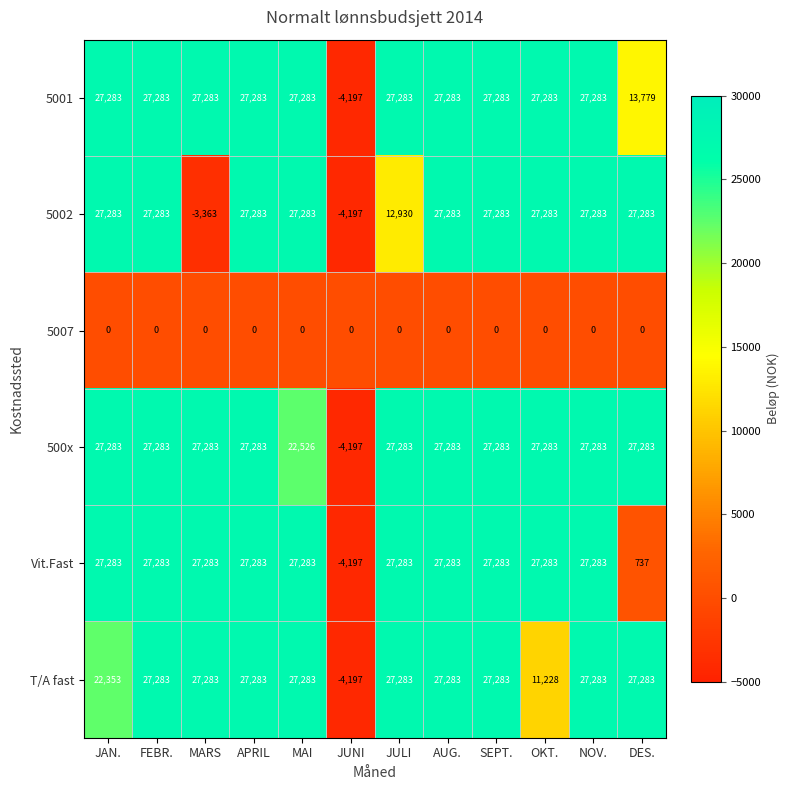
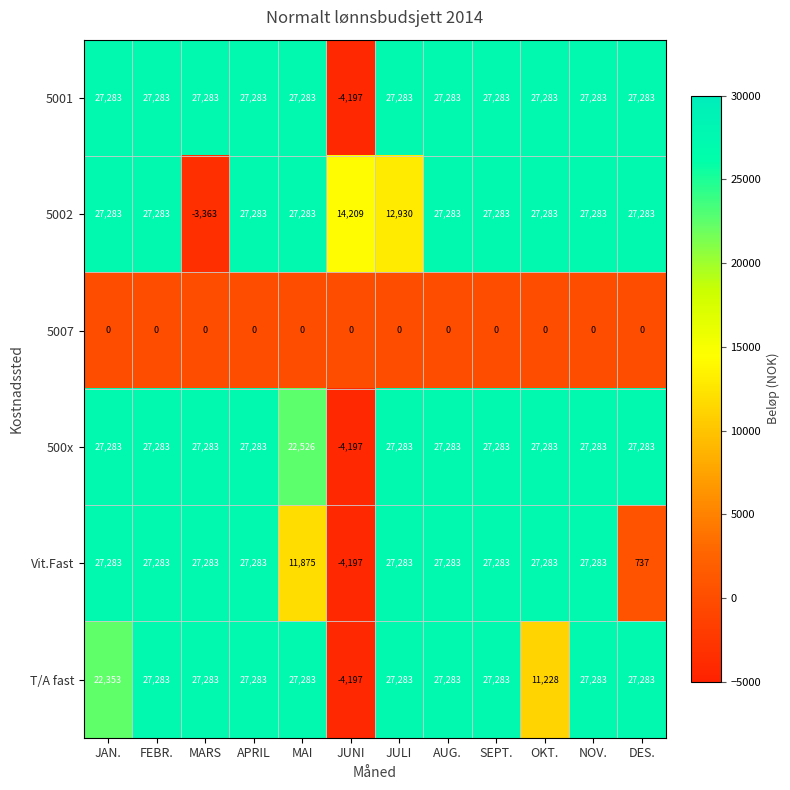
5001, DES.: 13,779 -> 27,283
5002, JUNI: -4,197 -> 14,209
Vit.Fast, MAI: 27,283 -> 11,875
